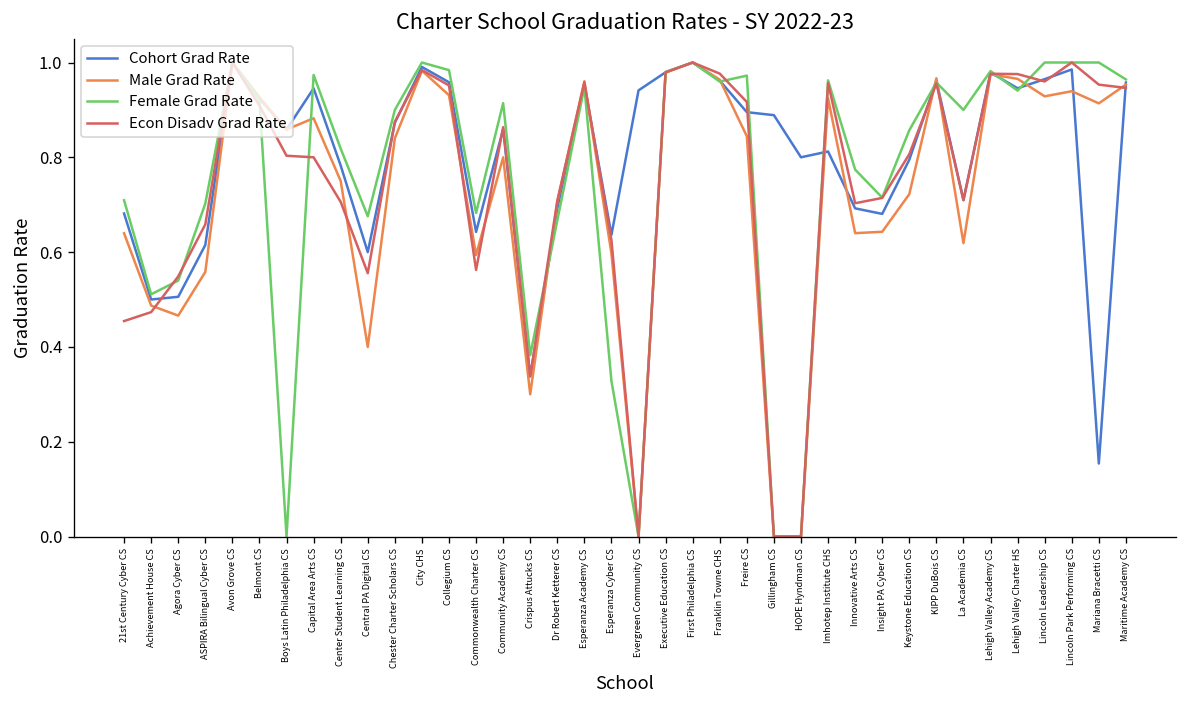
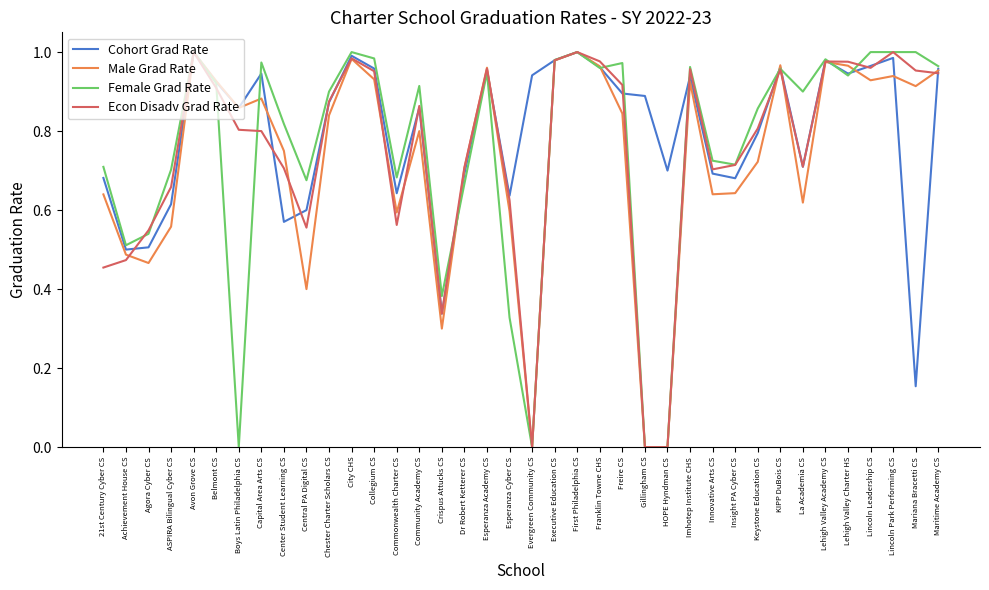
Cohort Grad Rate, Center Student Learning CS: 0.78 -> 0.57
Cohort Grad Rate, HOPE Hyndman CS: 0.8 -> 0.7
Cohort Grad Rate, Imhotep Institute CHS: 0.81 -> 0.94
Female Grad Rate, Innovative Arts CS: 0.77 -> 0.73
